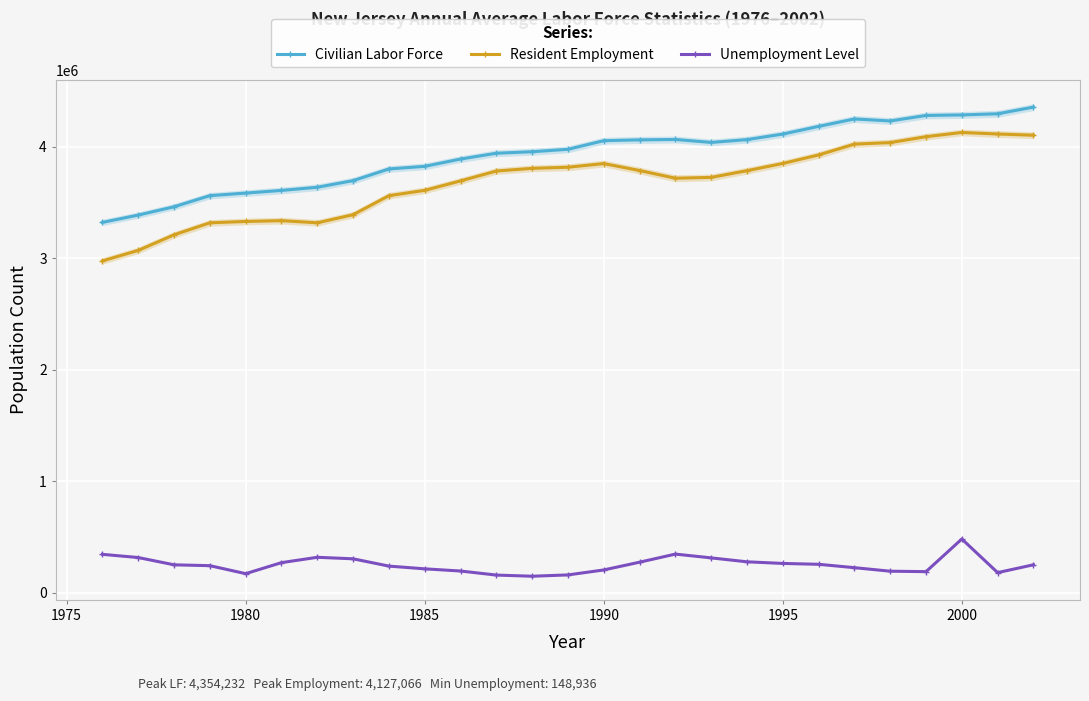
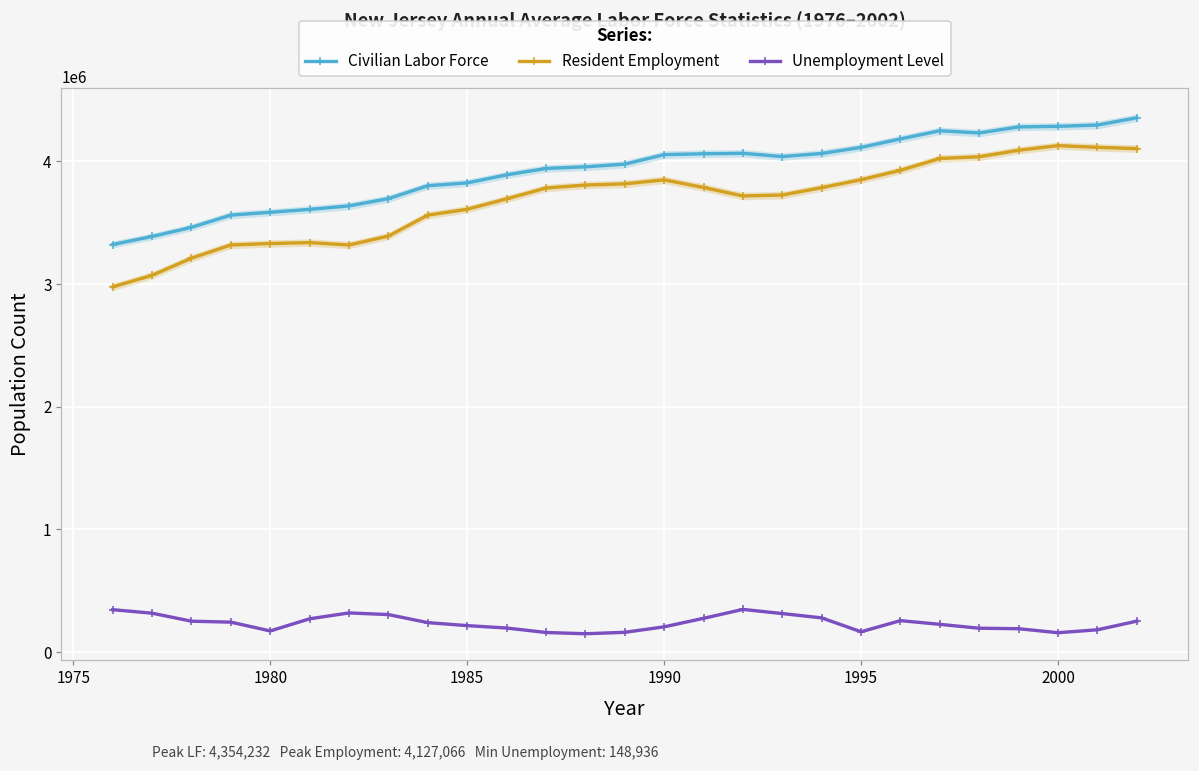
Unemployment Level, 1995: 260000 -> 170000
Unemployment Level, 2000: 480000 -> 160000
